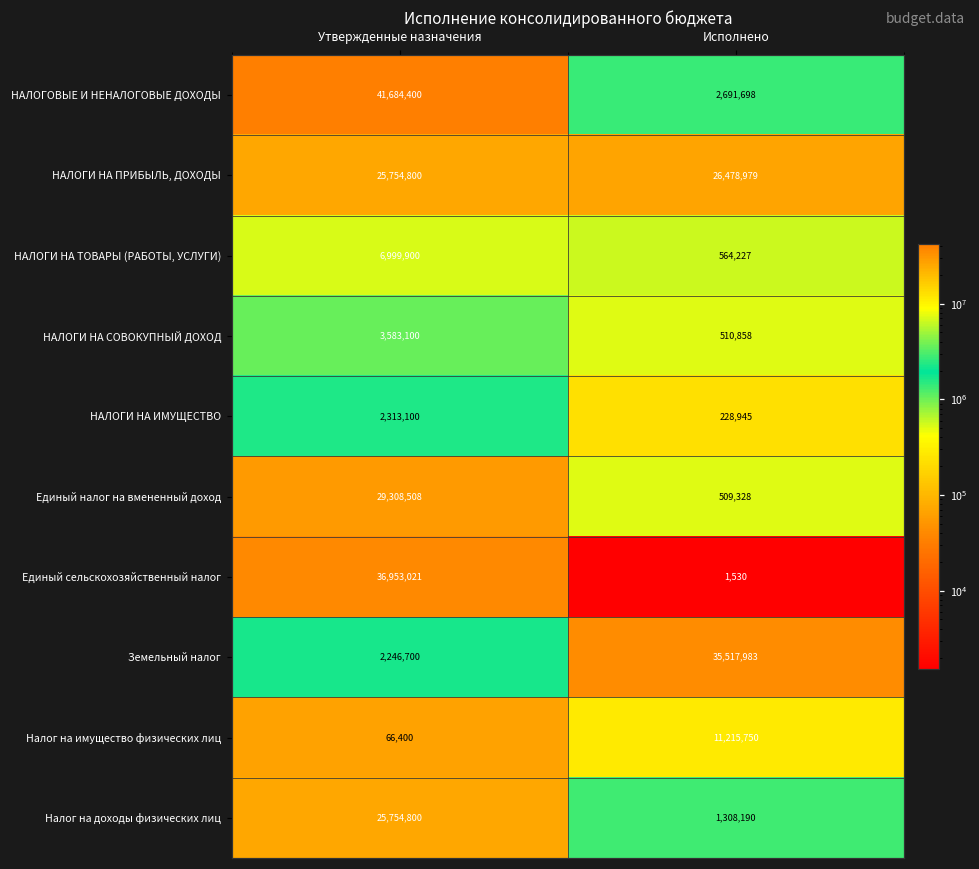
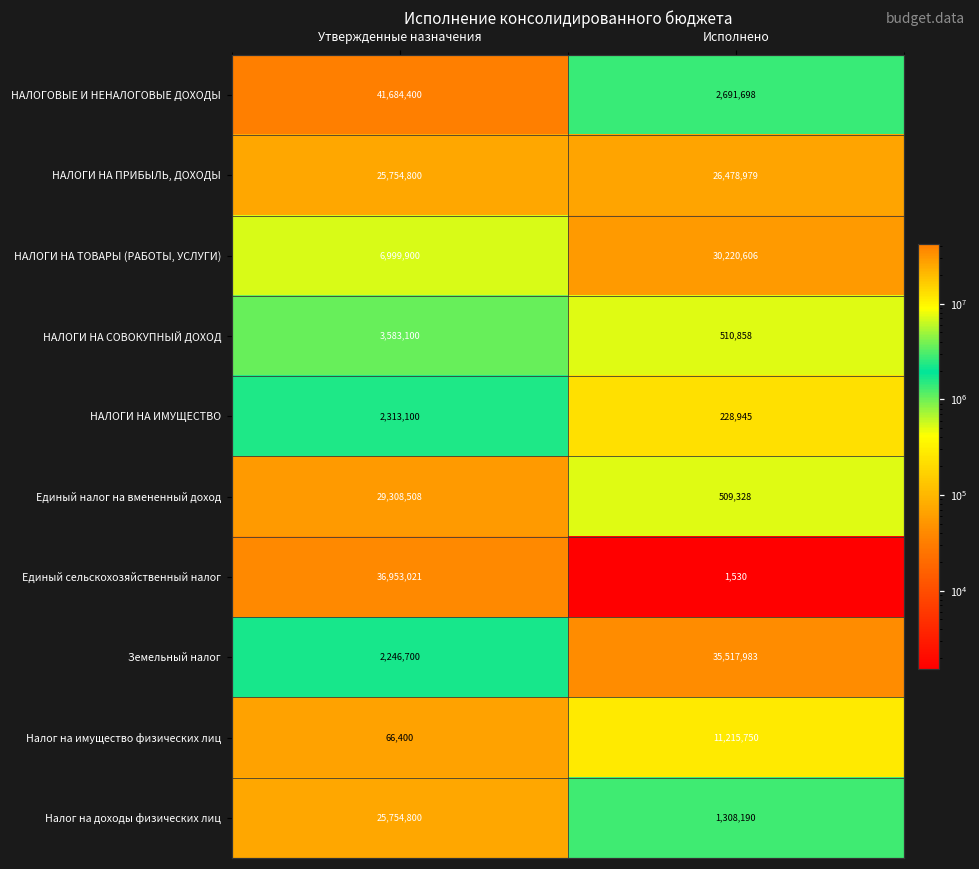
НАЛОГИ НА ТОВАРЫ (РАБОТЫ, УСЛУГИ), Исполнено: 564,227 -> 30,220,606
